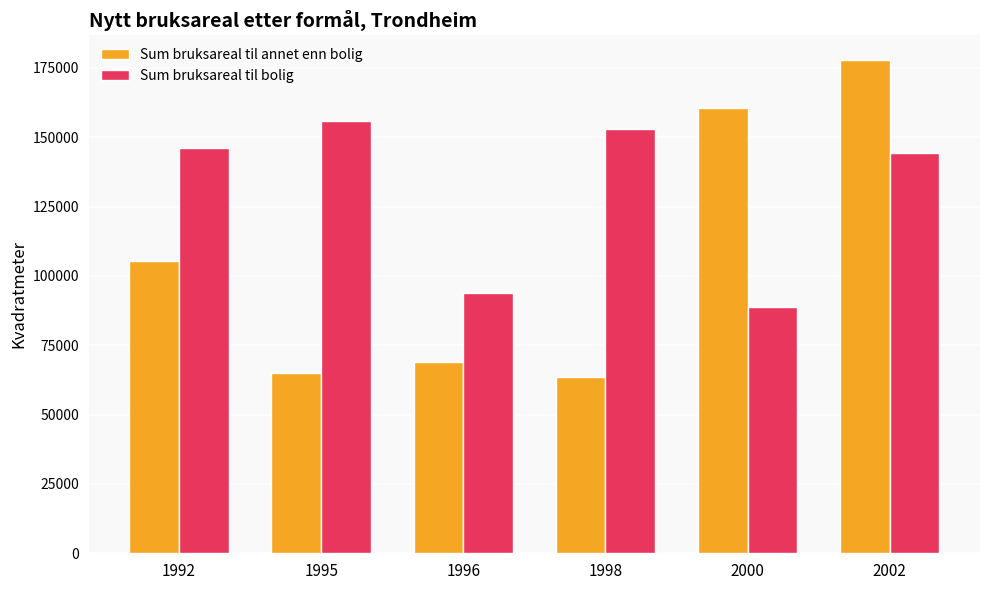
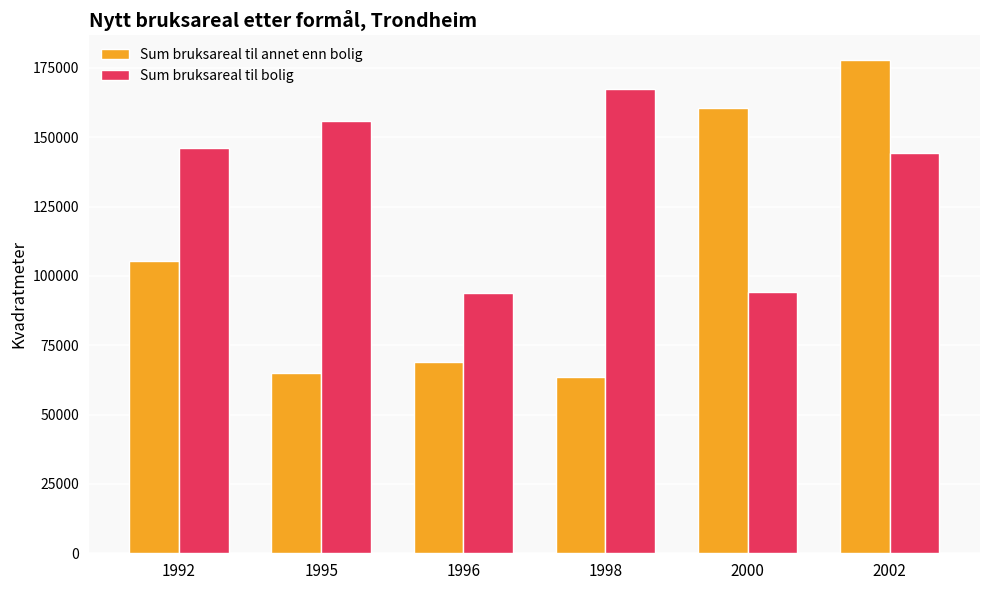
Sum bruksareal til bolig, 1998: 153000 -> 167000
Sum bruksareal til bolig, 2000: 89000 -> 94000
